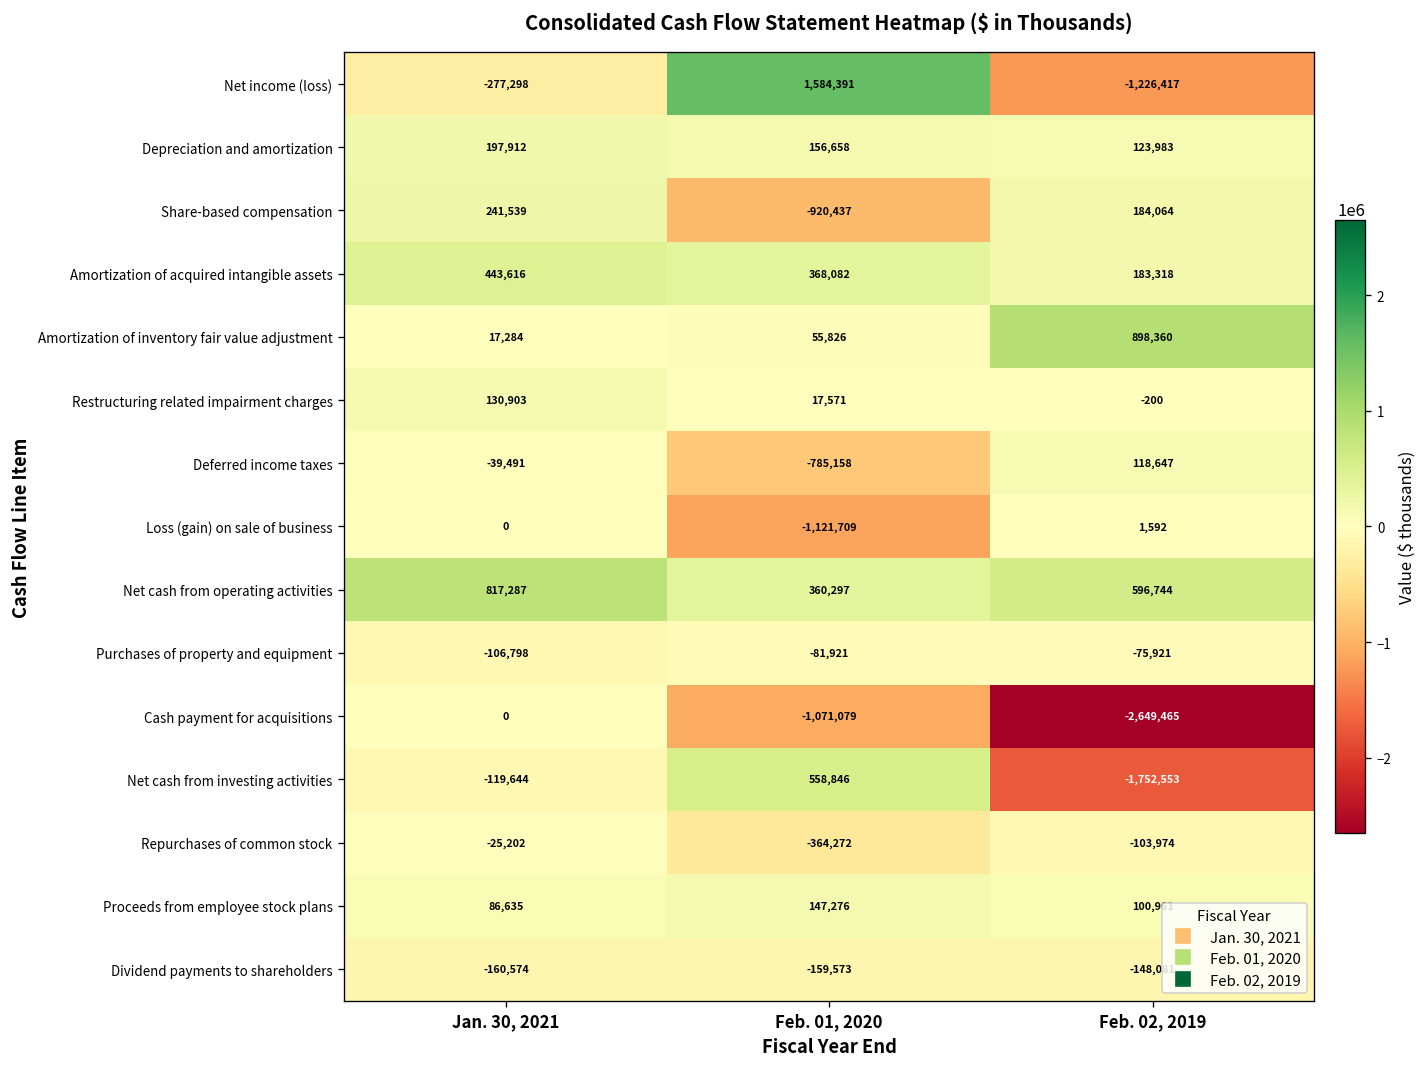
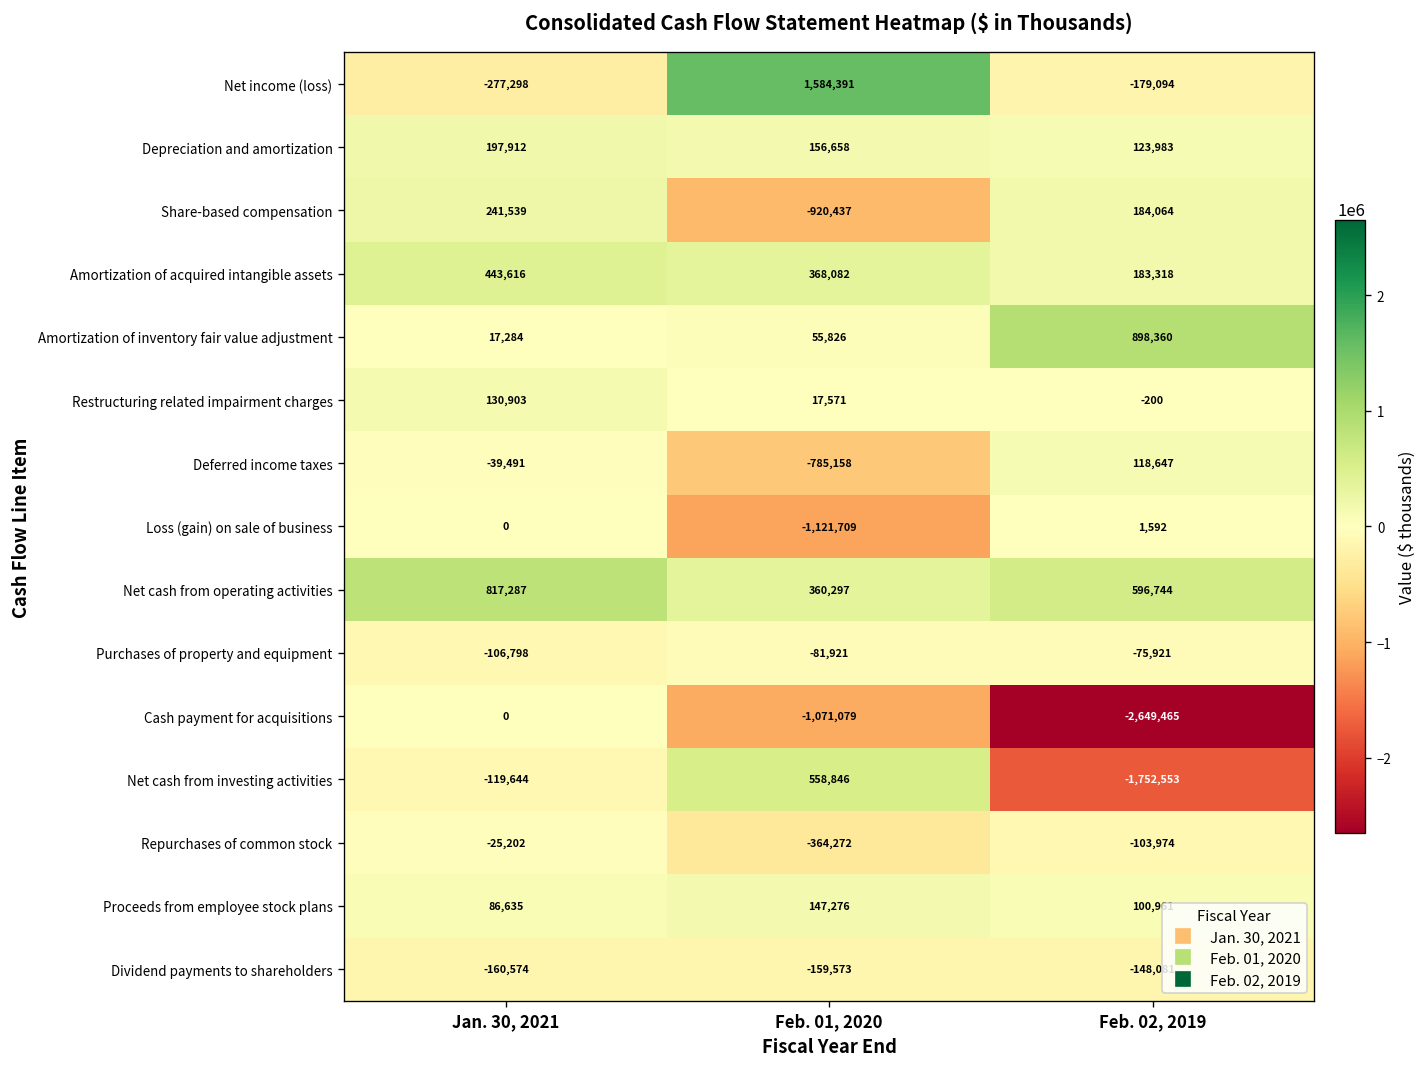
Net income (loss), Feb. 02, 2019: -1,226,417 -> -179,094
